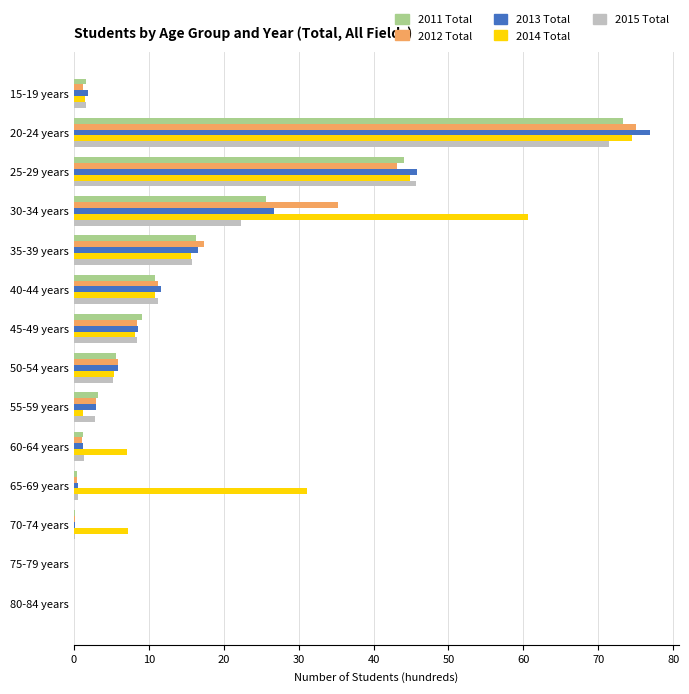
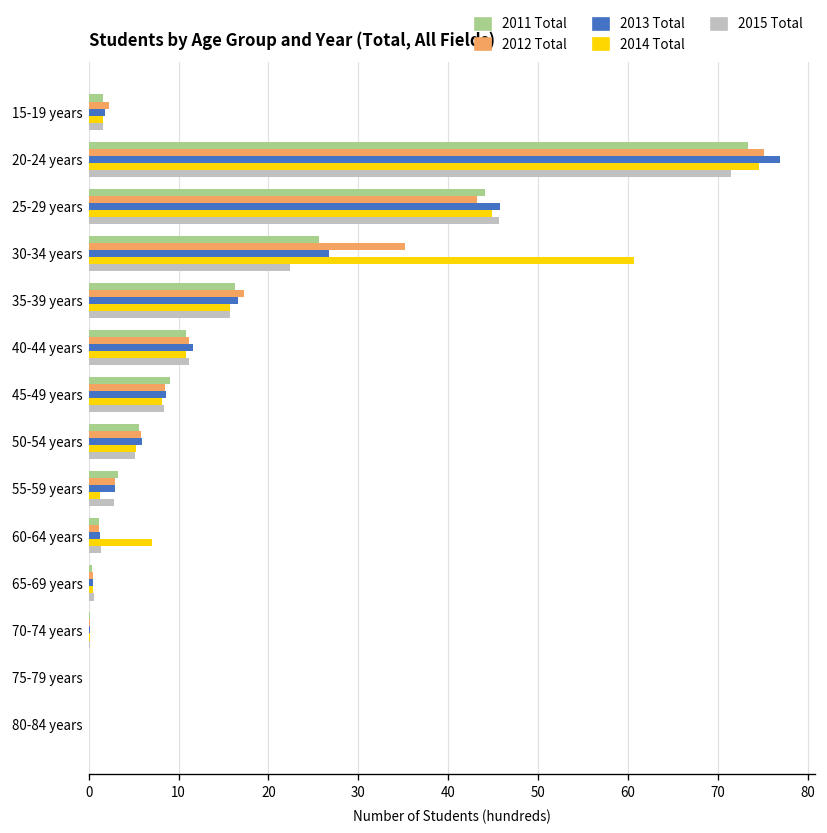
2012 Total, 15-19 years: 1 -> 2
2014 Total, 65-69 years: 31 -> 0
2014 Total, 70-74 years: 7 -> 0
